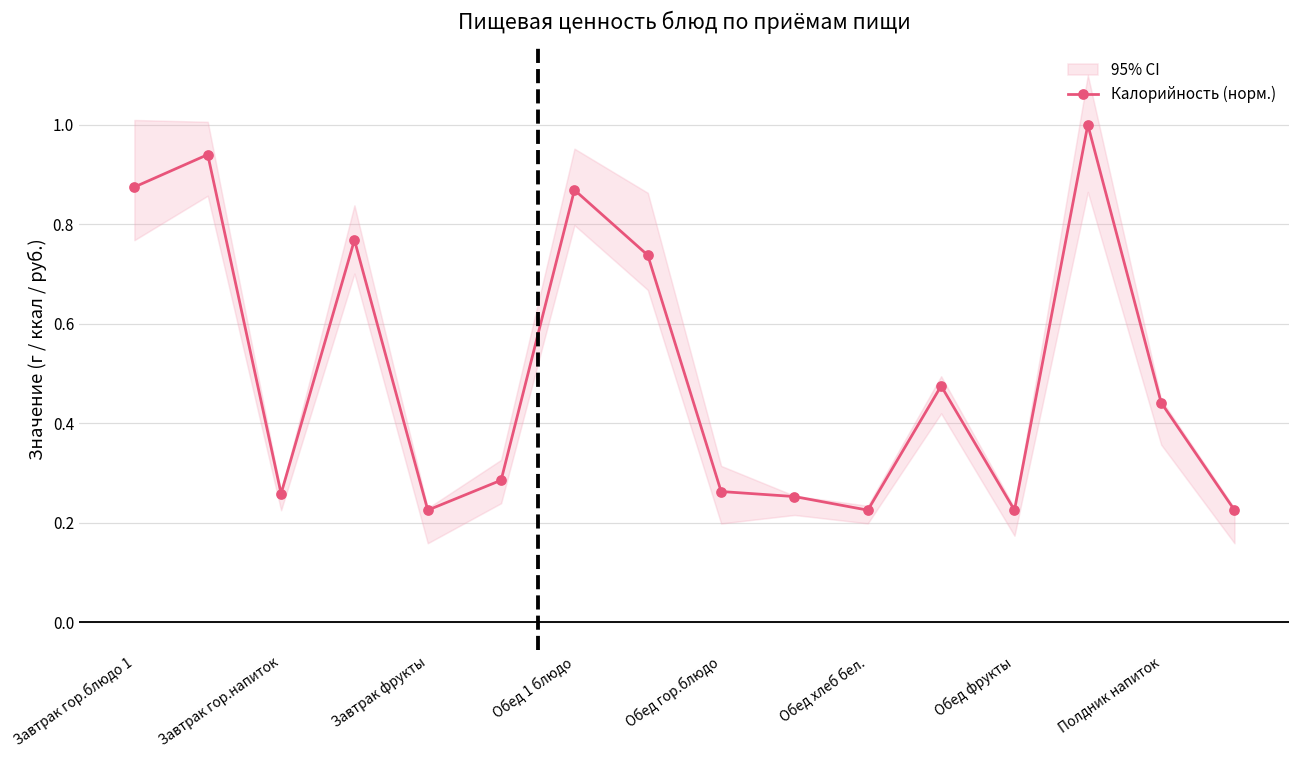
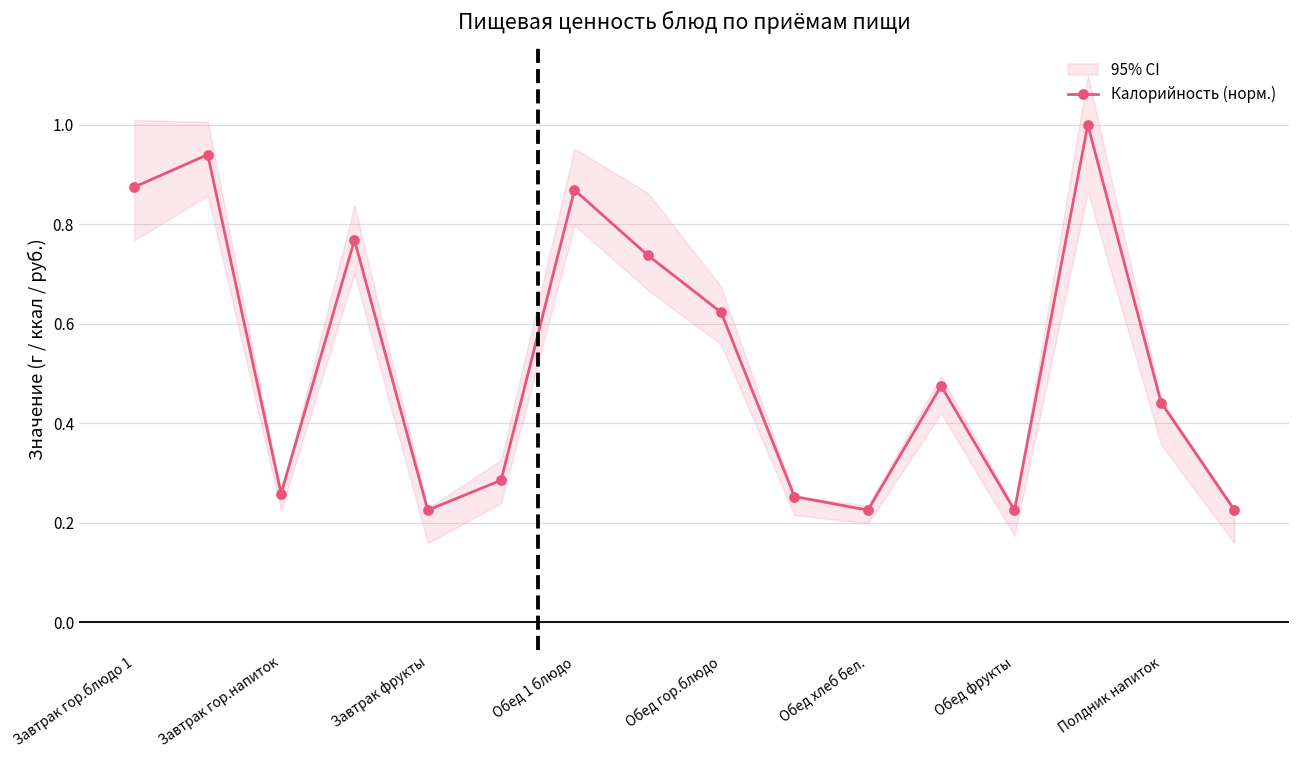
Калорийность (норм.), Обед гор.блюдо: 0.26 -> 0.62
